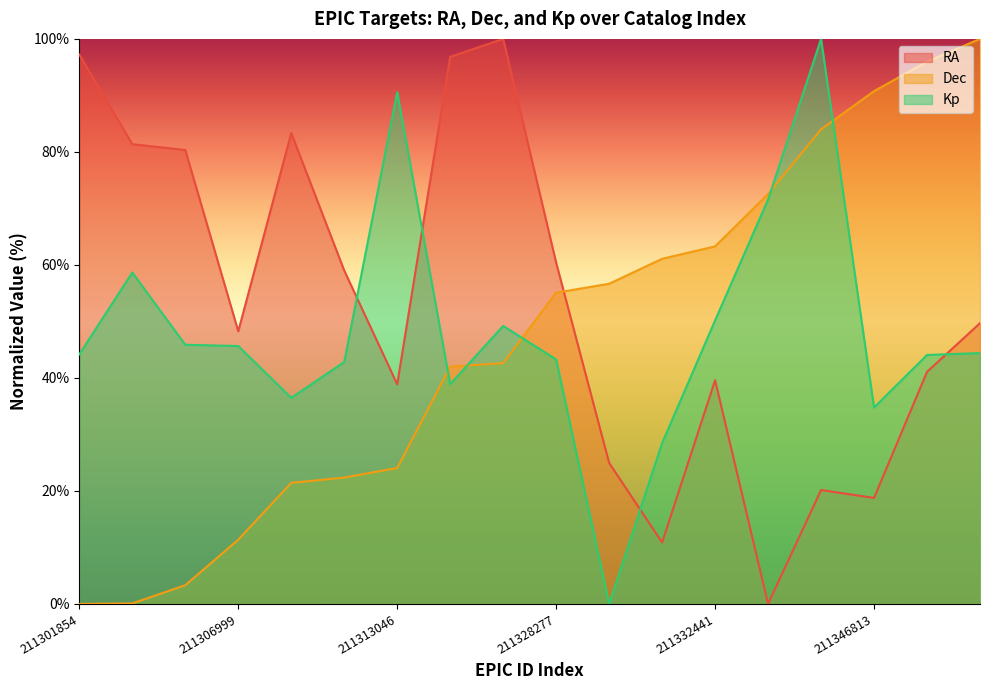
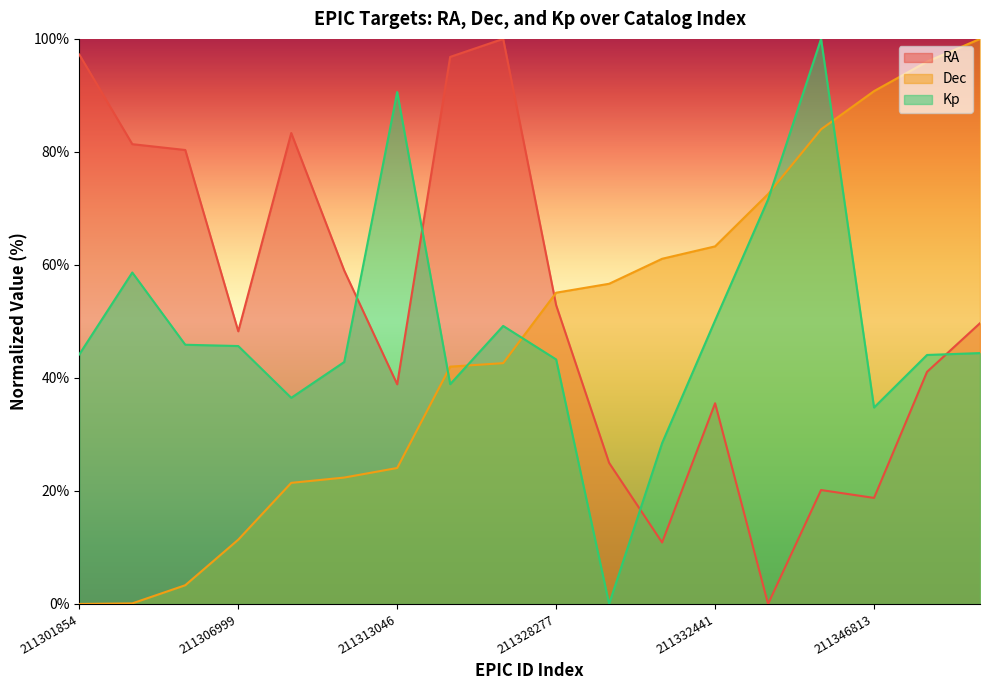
RA, 211328277: 60% -> 53%
RA, 211332441: 40% -> 36%
